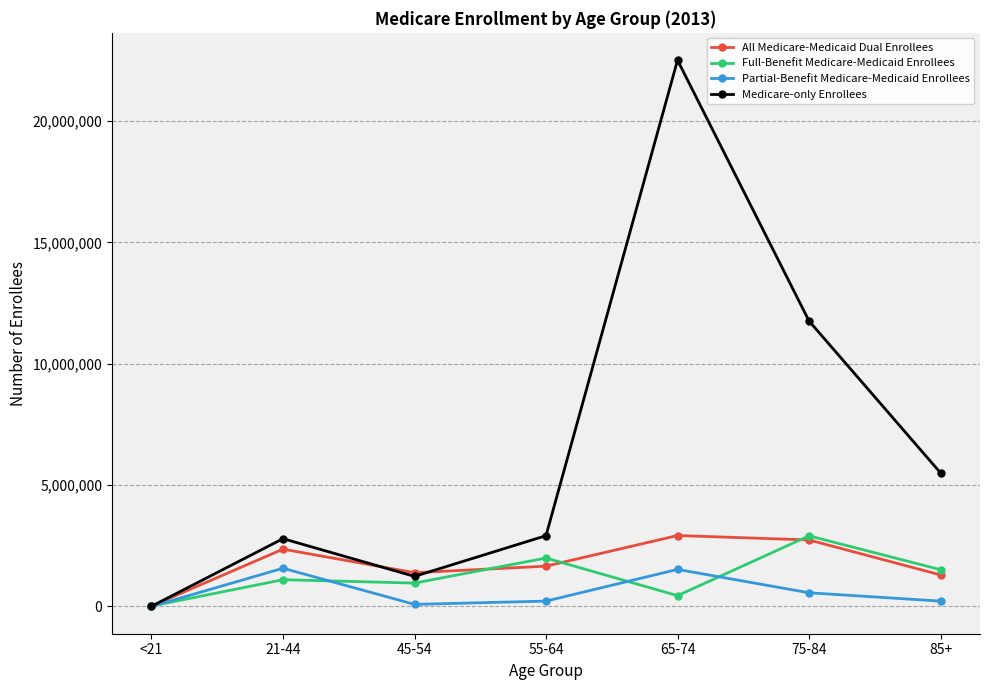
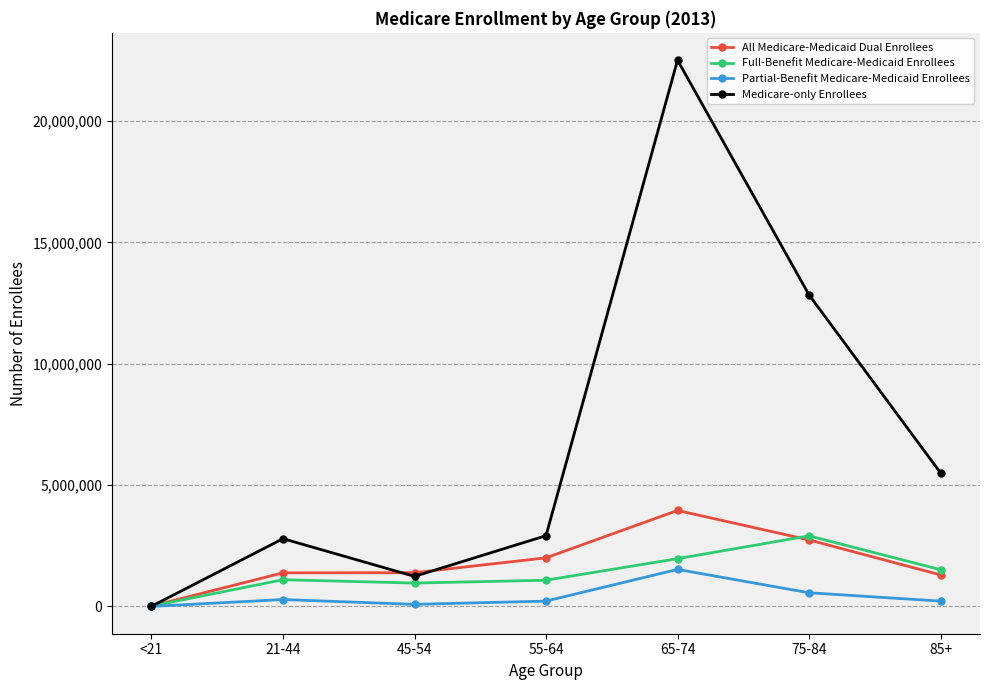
All Medicare-Medicaid Dual Enrollees, 21-44: 2,400,000 -> 1,400,000
Partial-Benefit Medicare-Medicaid Enrollees, 21-44: 1,600,000 -> 300,000
All Medicare-Medicaid Dual Enrollees, 55-64: 1,700,000 -> 2,000,000
Full-Benefit Medicare-Medicaid Enrollees, 55-64: 2,000,000 -> 1,100,000
All Medicare-Medicaid Dual Enrollees, 65-74: 2,900,000 -> 4,000,000
Full-Benefit Medicare-Medicaid Enrollees, 65-74: 400,000 -> 2,000,000
Medicare-only Enrollees, 75-84: 11,800,000 -> 12,800,000
